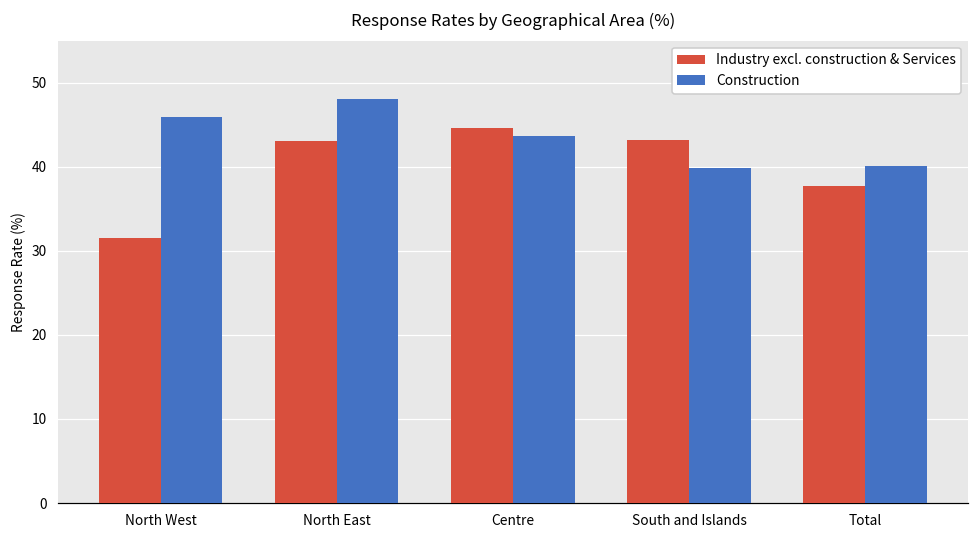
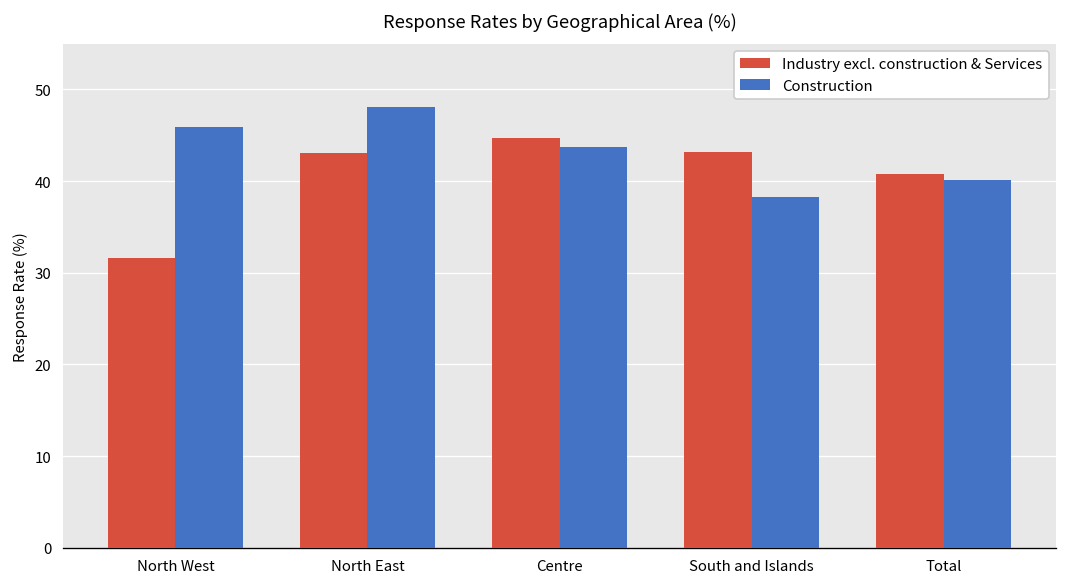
Construction, South and Islands: 40 -> 38
Industry excl. construction & Services, Total: 38 -> 41
